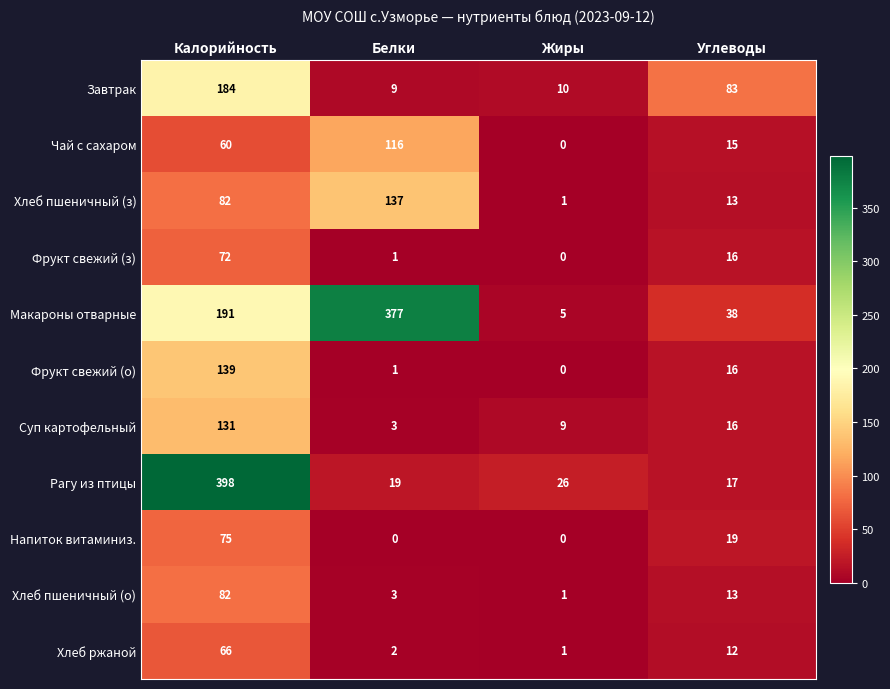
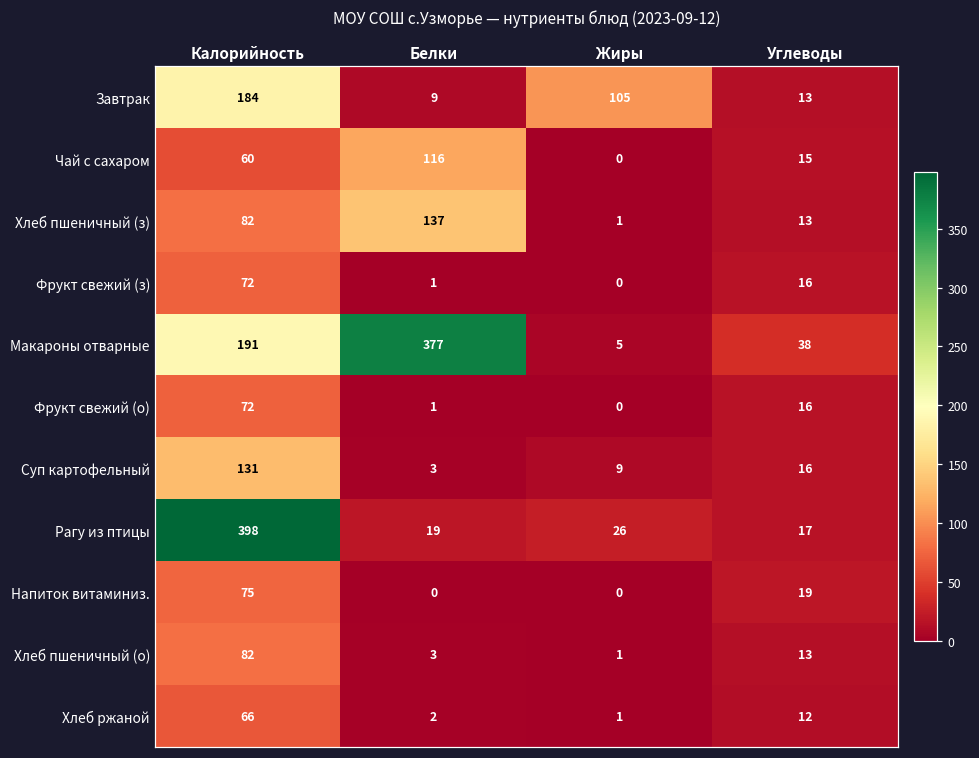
Завтрак, Жиры: 10 -> 105
Завтрак, Углеводы: 83 -> 13
Фрукт свежий (о), Калорийность: 139 -> 72
